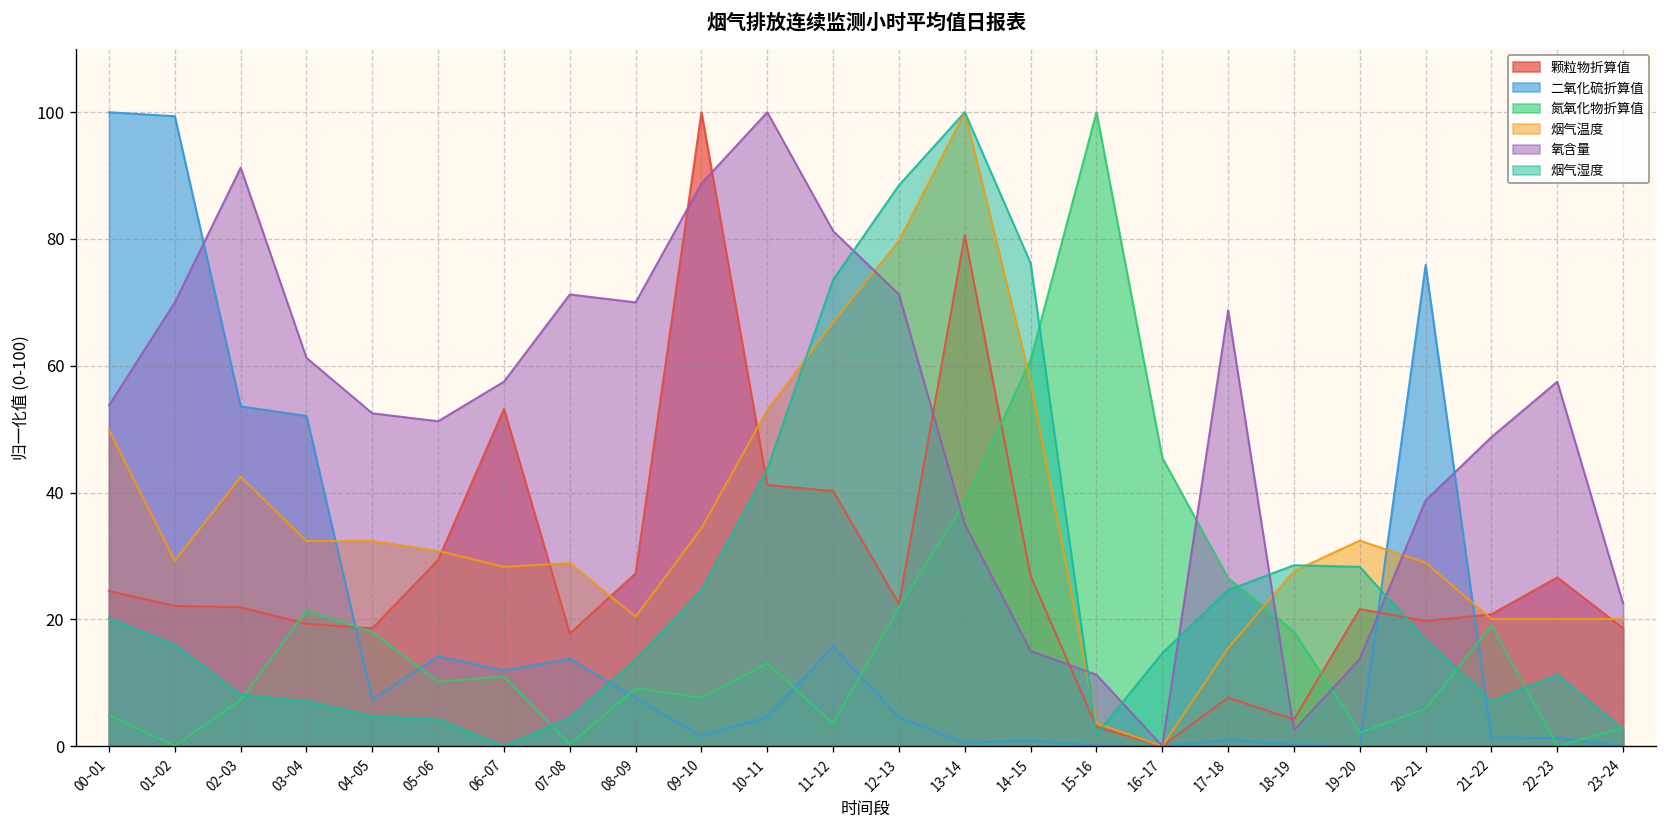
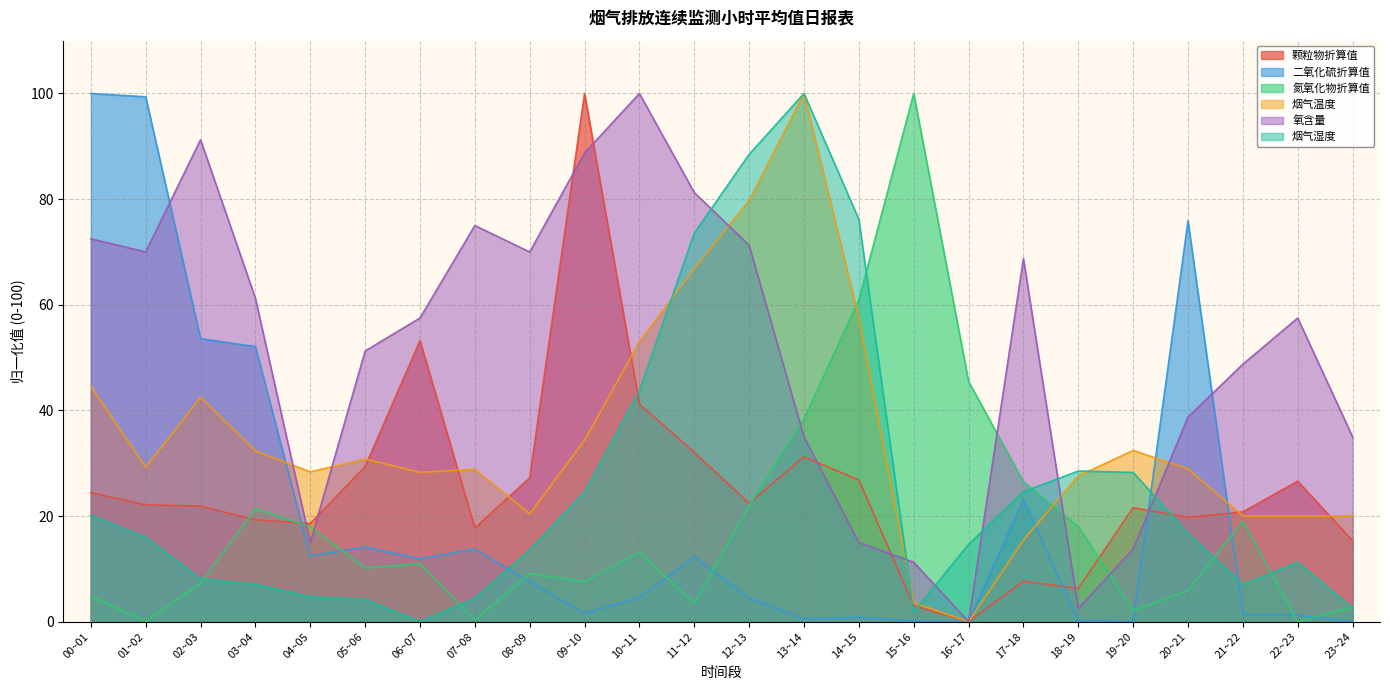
烟气温度, 00~01: 50 -> 45
氧含量, 00~01: 54 -> 73
二氧化硫折算值, 04~05: 7 -> 12
烟气温度, 04~05: 32 -> 28
氧含量, 04~05: 52 -> 15
氧含量, 07~08: 71 -> 75
颗粒物折算值, 11~12: 40 -> 32
二氧化硫折算值, 11~12: 16 -> 12
颗粒物折算值, 13~14: 81 -> 31
二氧化硫折算值, 17~18: 1 -> 23
颗粒物折算值, 18~19: 4 -> 6
颗粒物折算值, 23~24: 19 -> 15
氧含量, 23~24: 23 -> 35
